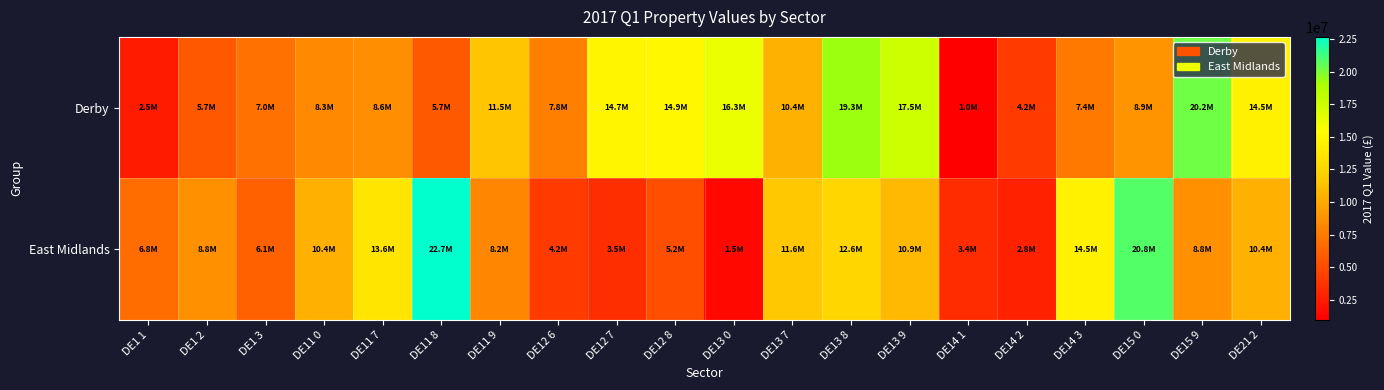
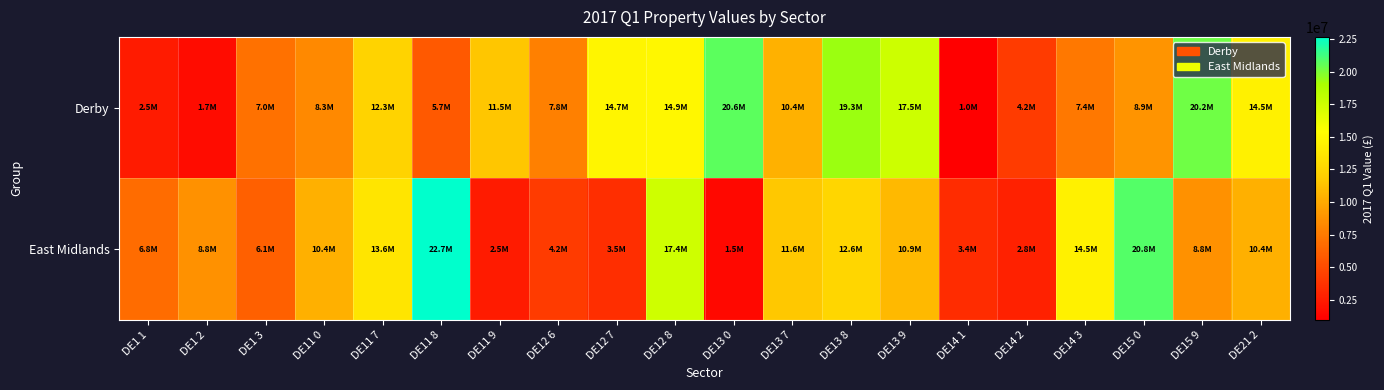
Derby, DE1 2: 5.7M -> 1.7M
Derby, DE11 7: 8.6M -> 12.3M
Derby, DE13 0: 16.3M -> 20.6M
East Midlands, DE11 9: 8.2M -> 2.5M
East Midlands, DE12 8: 5.2M -> 17.4M
